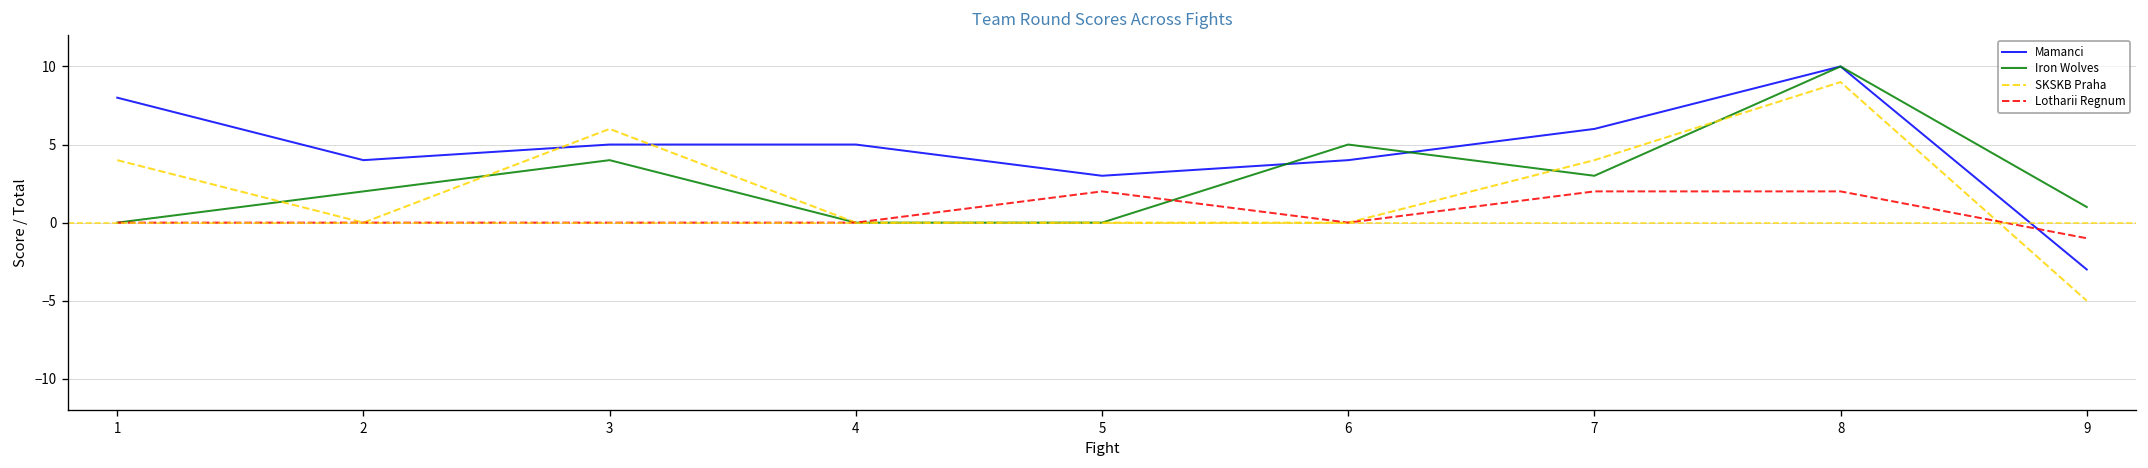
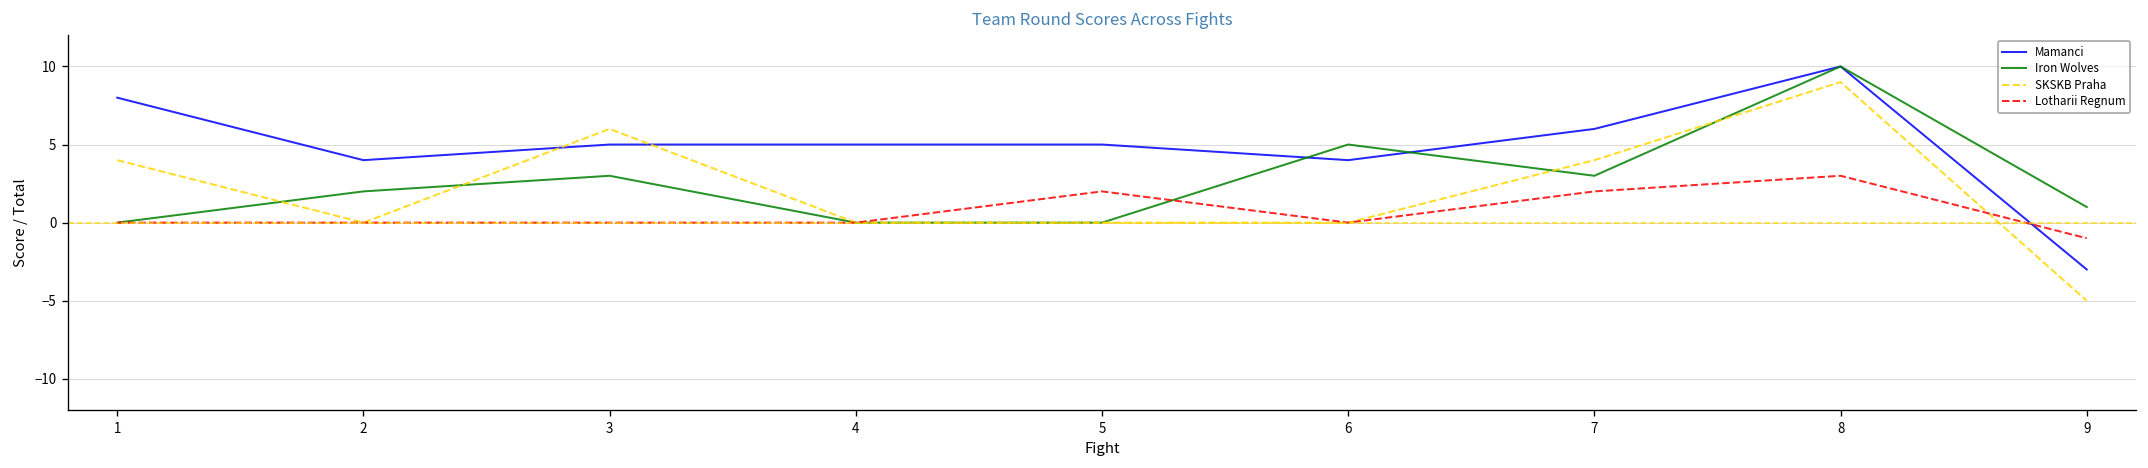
Iron Wolves, 3: 4 -> 3
Mamanci, 5: 3 -> 5
Lotharii Regnum, 8: 2 -> 3
